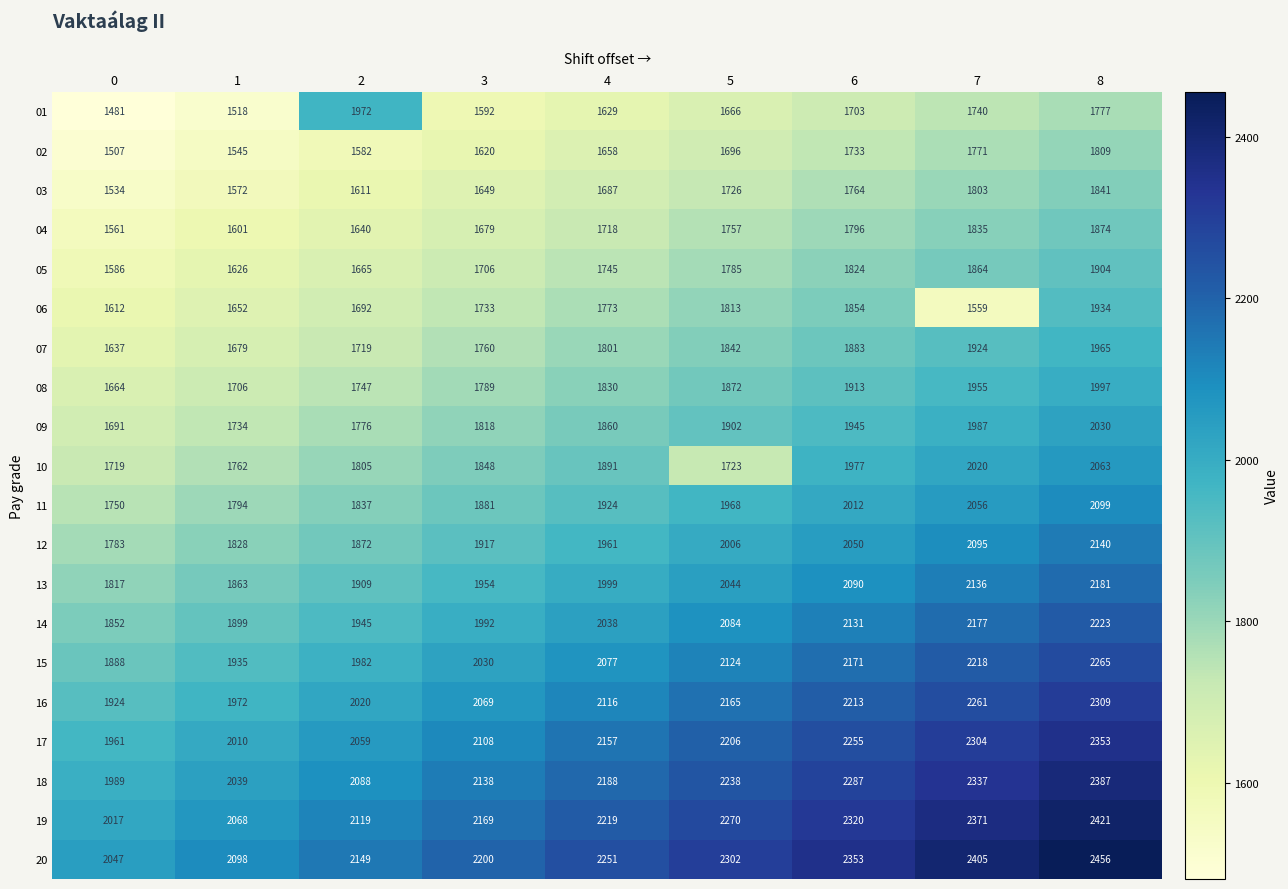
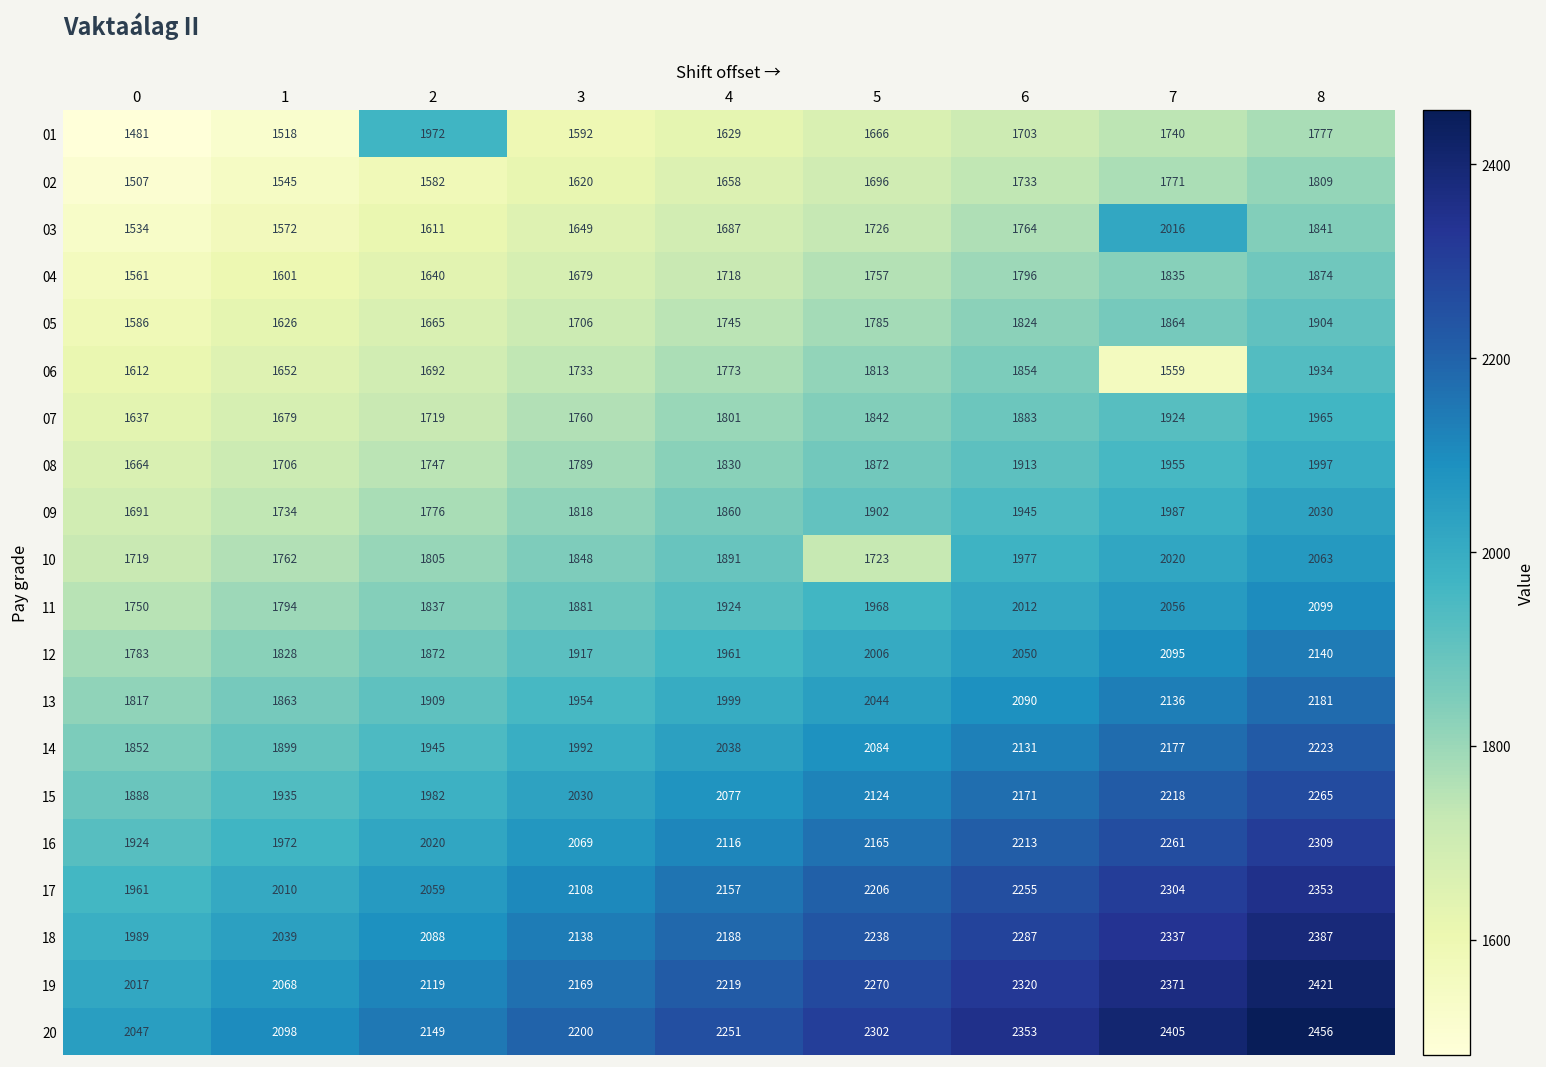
03, 7: 1803 -> 2016
